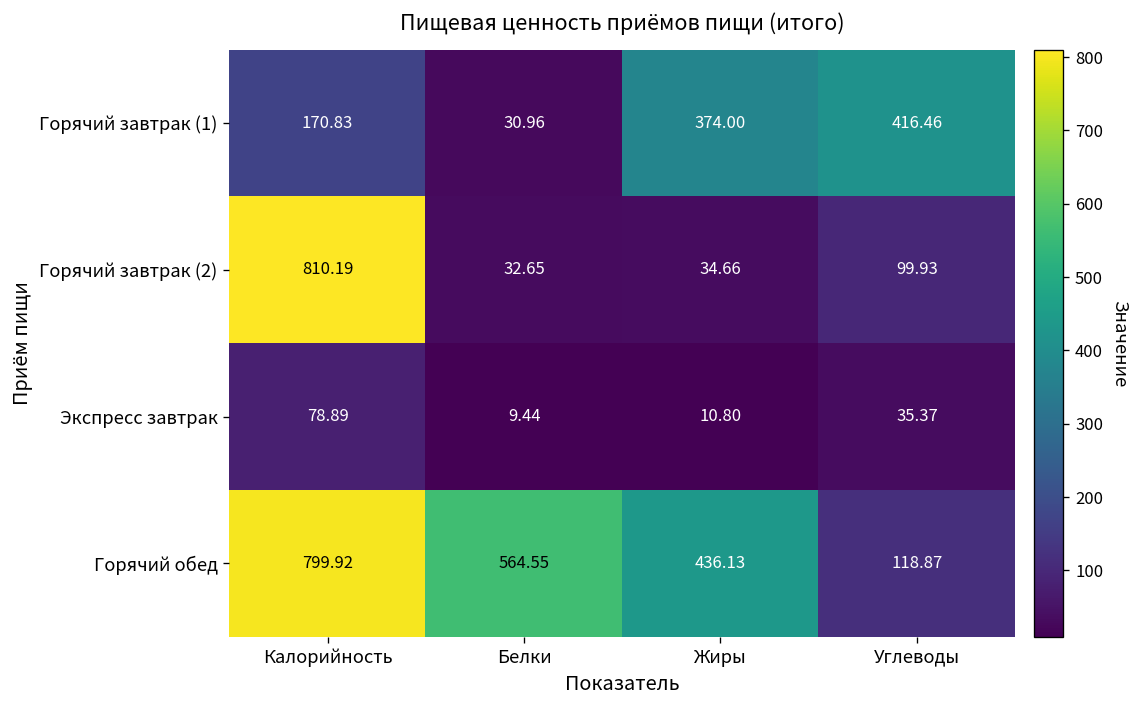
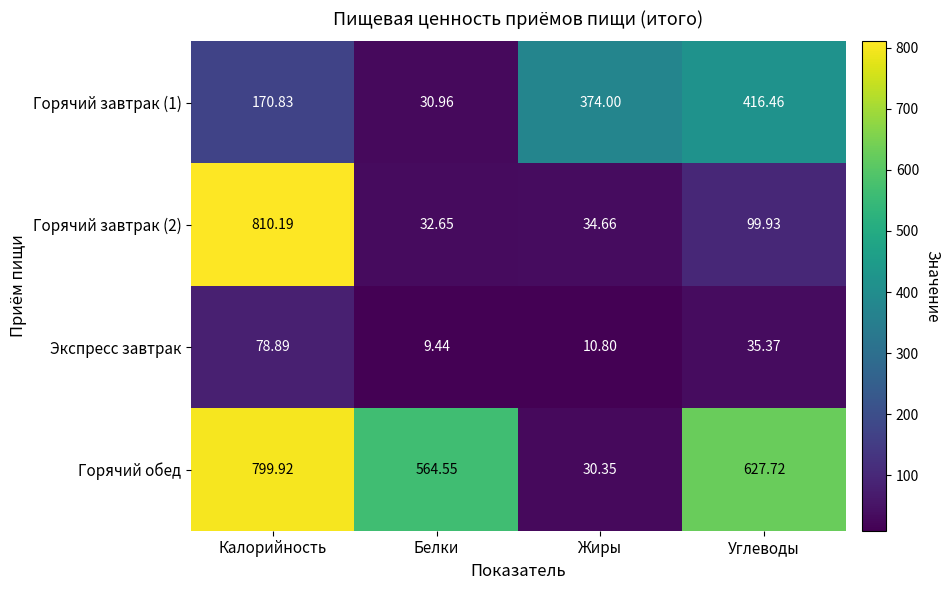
Горячий обед, Жиры: 436.13 -> 30.35
Горячий обед, Углеводы: 118.87 -> 627.72
